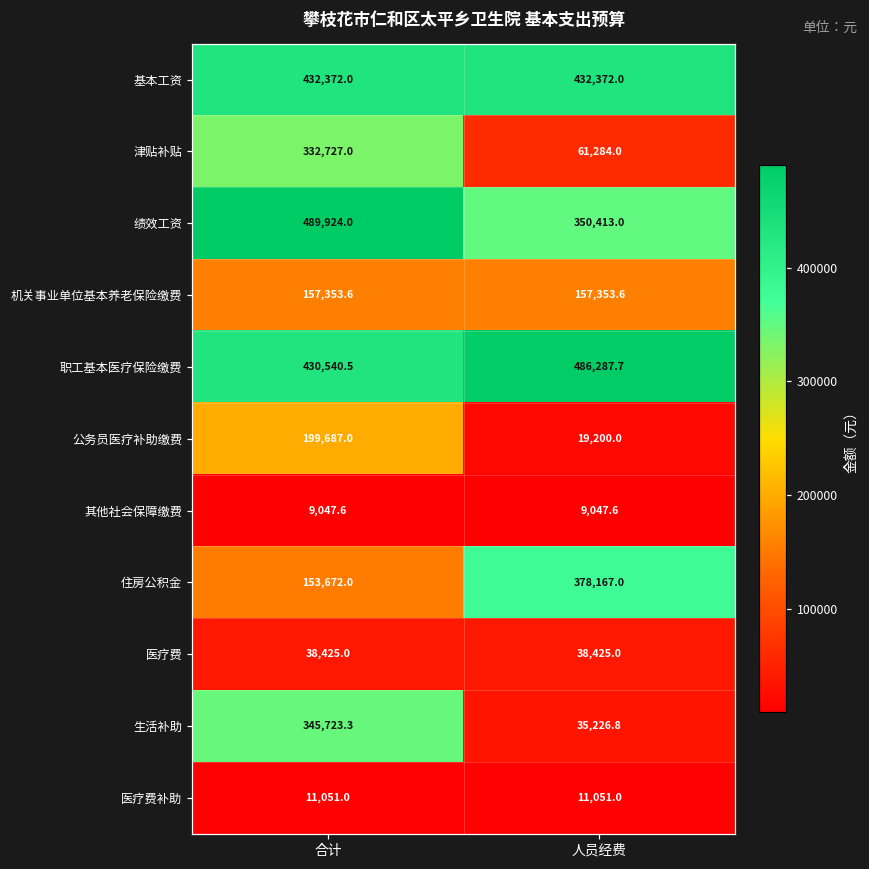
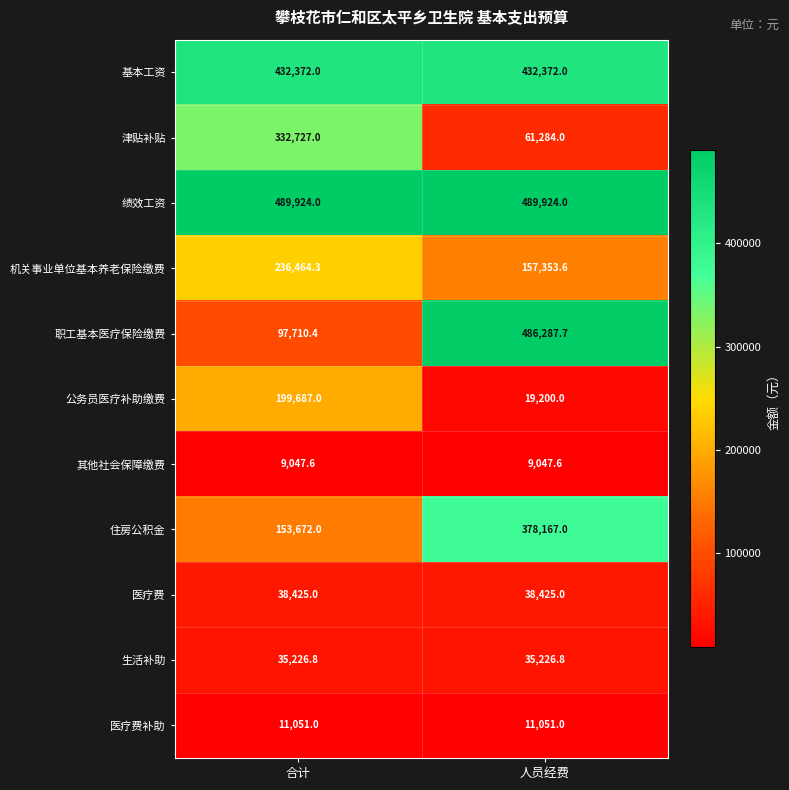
绩效工资, 人员经费: 350,413.0 -> 489,924.0
机关事业单位基本养老保险缴费, 合计: 157,353.6 -> 236,464.3
职工基本医疗保险缴费, 合计: 430,540.5 -> 97,710.4
生活补助, 合计: 345,723.3 -> 35,226.8
